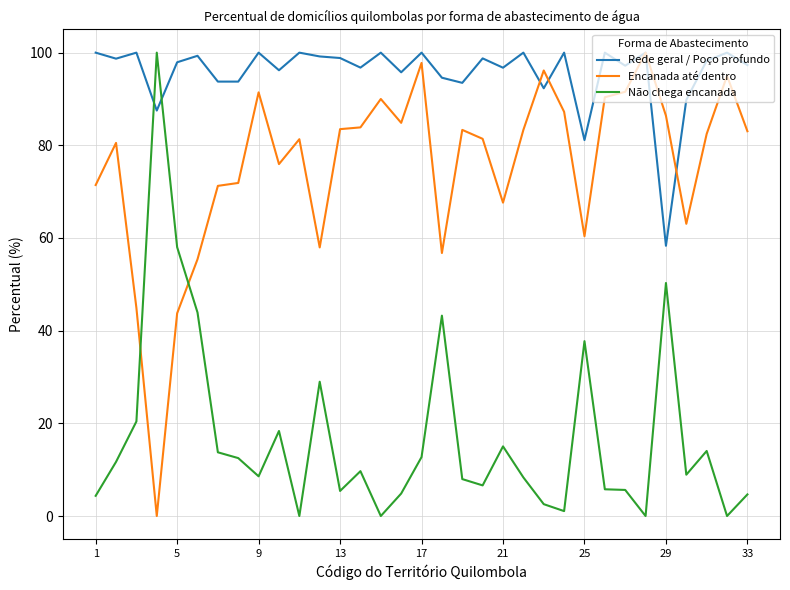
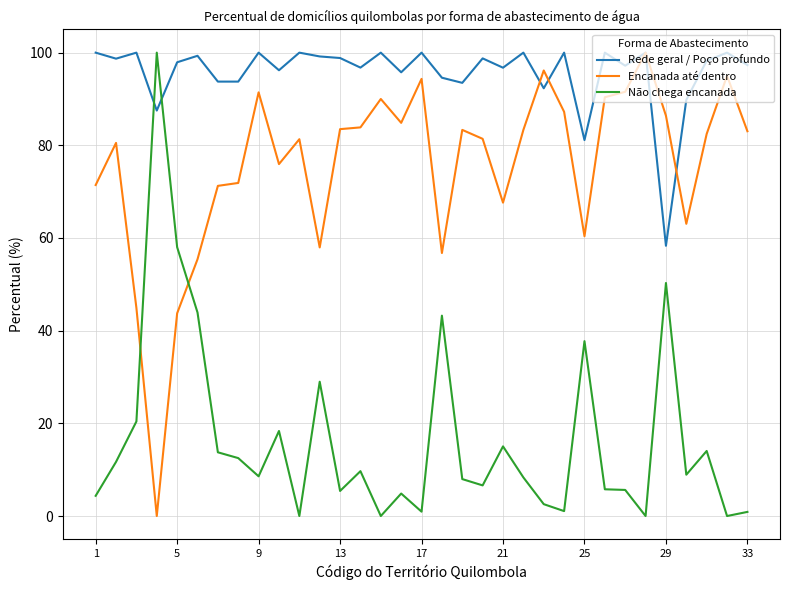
Encanada até dentro, 17: 98 -> 94
Não chega encanada, 17: 13 -> 1
Não chega encanada, 33: 5 -> 1
